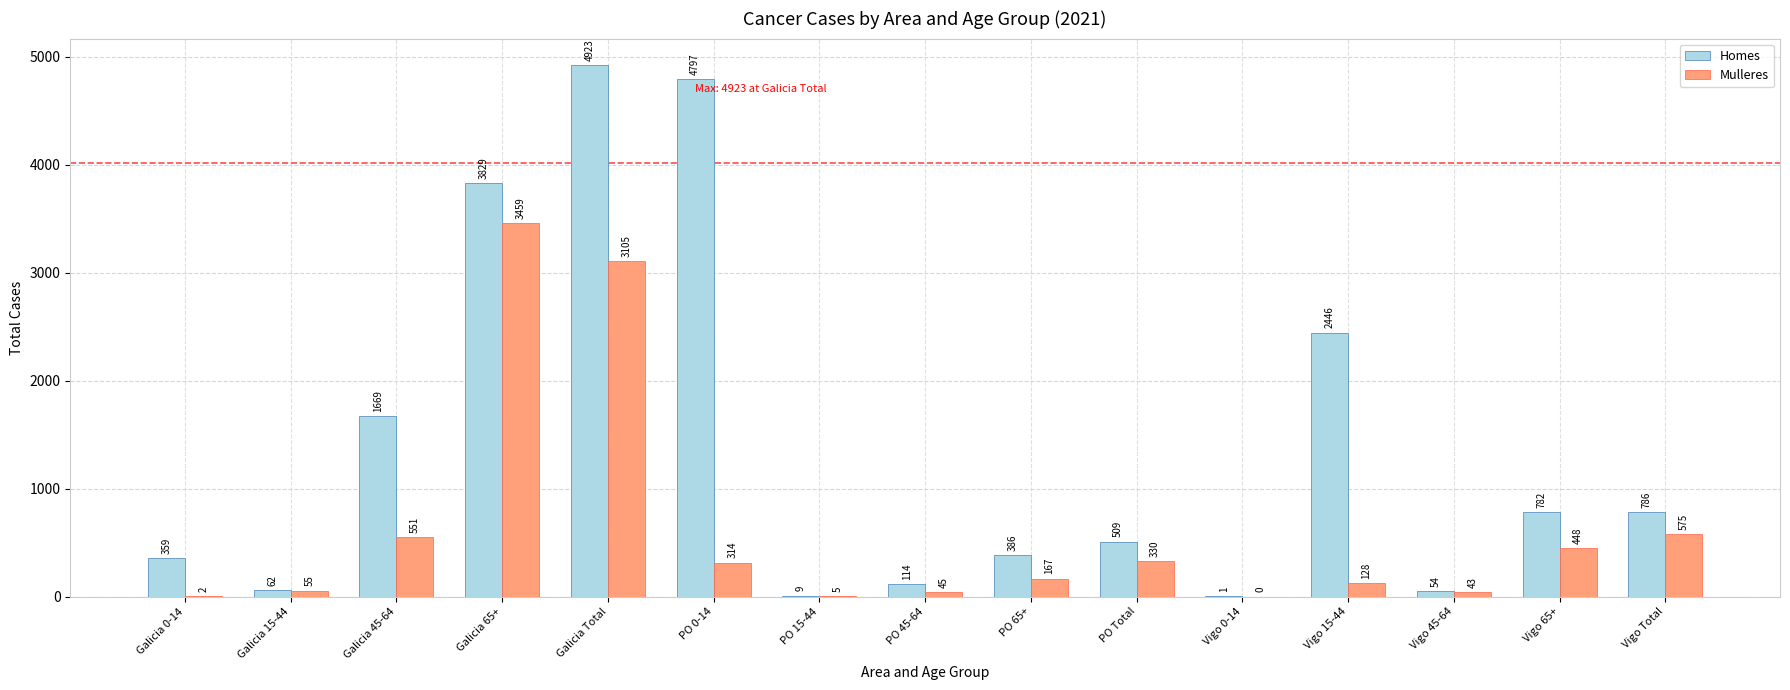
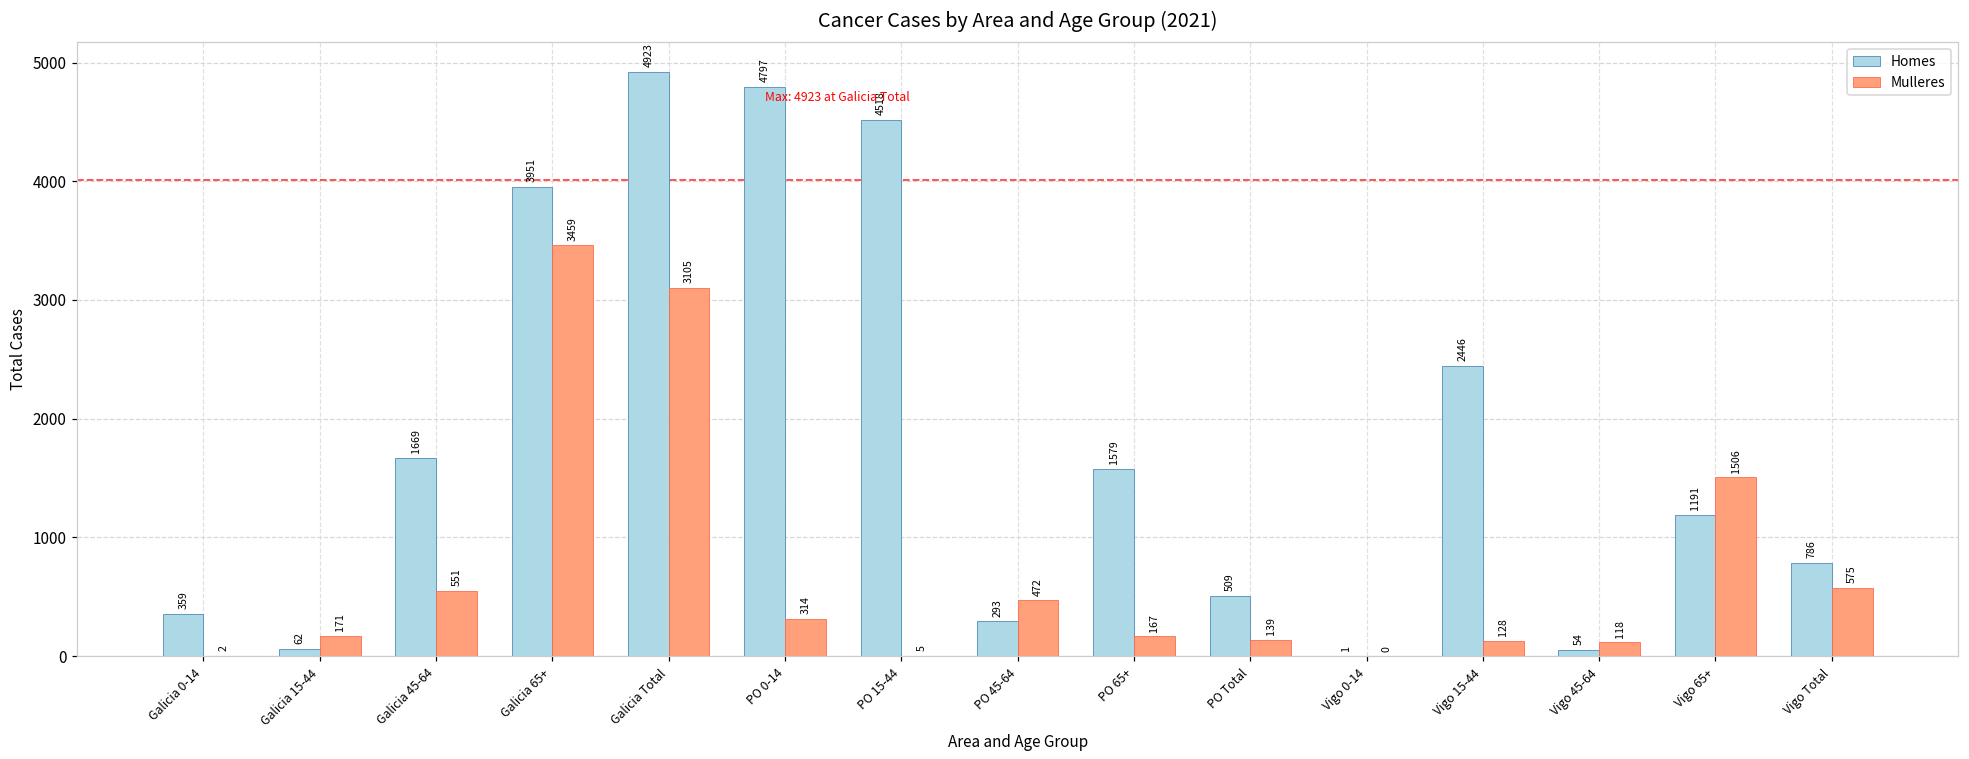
Mulleres, Galicia 15-44: 55 -> 171
Homes, Galicia 65+: 3829 -> 3951
Homes, PO 15-44: 9 -> 4518
Homes, PO 45-64: 114 -> 293
Mulleres, PO 45-64: 45 -> 472
Homes, PO 65+: 386 -> 1579
Mulleres, PO Total: 330 -> 139
Mulleres, Vigo 45-64: 43 -> 118
Homes, Vigo 65+: 782 -> 1191
Mulleres, Vigo 65+: 448 -> 1506
